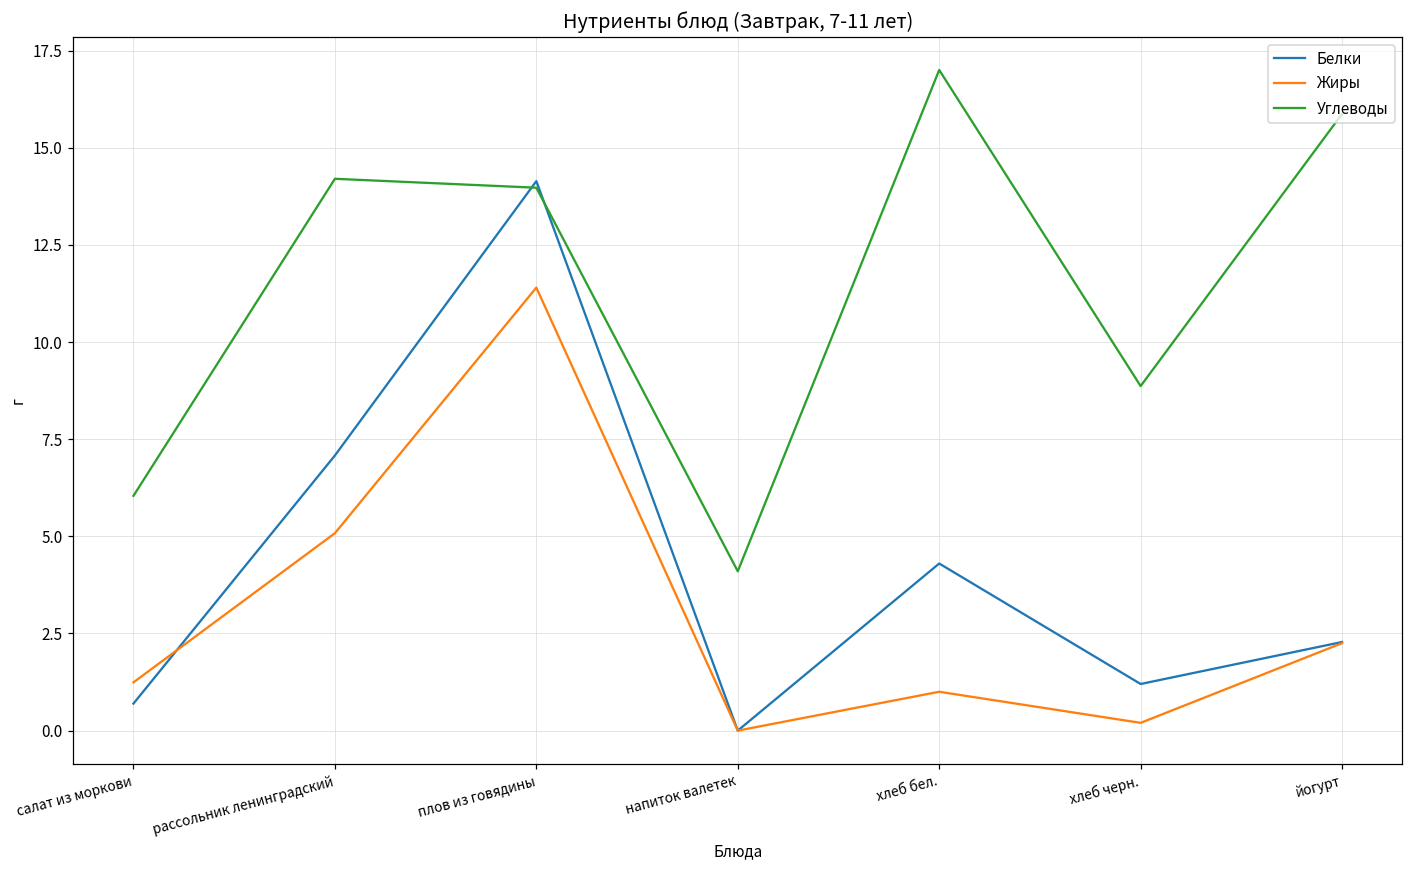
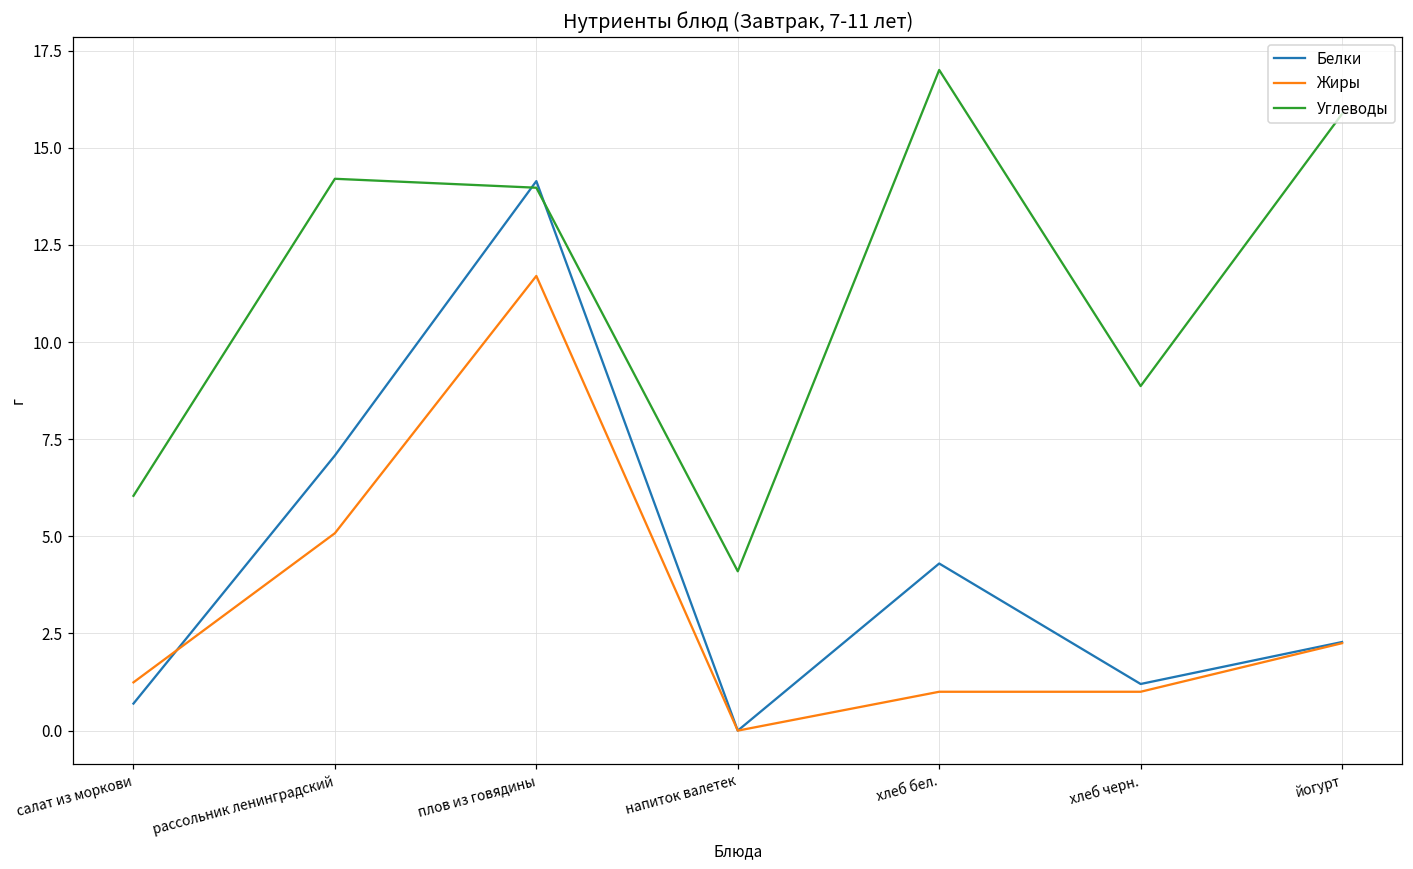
Жиры, плов из говядины: 11.4 -> 11.7
Жиры, хлеб черн.: 0.2 -> 1.0
